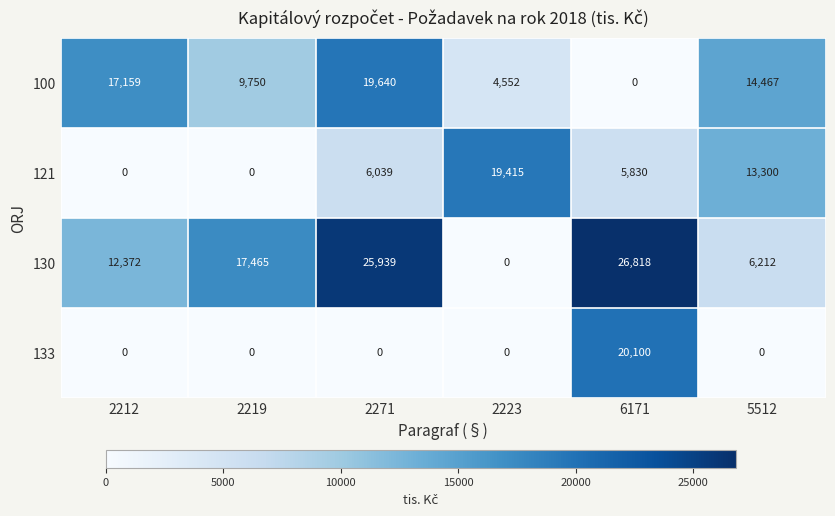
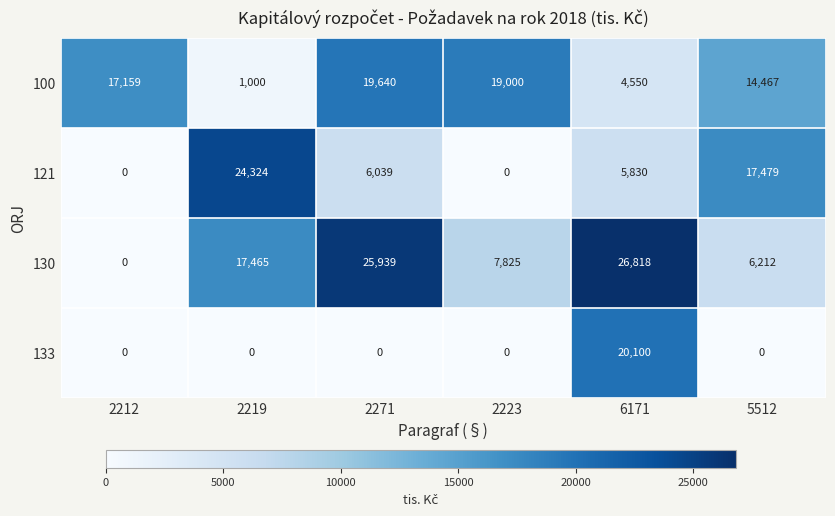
100, 2219: 9,750 -> 1,000
100, 2223: 4,552 -> 19,000
100, 6171: 0 -> 4,550
121, 2219: 0 -> 24,324
121, 2223: 19,415 -> 0
121, 5512: 13,300 -> 17,479
130, 2212: 12,372 -> 0
130, 2223: 0 -> 7,825
